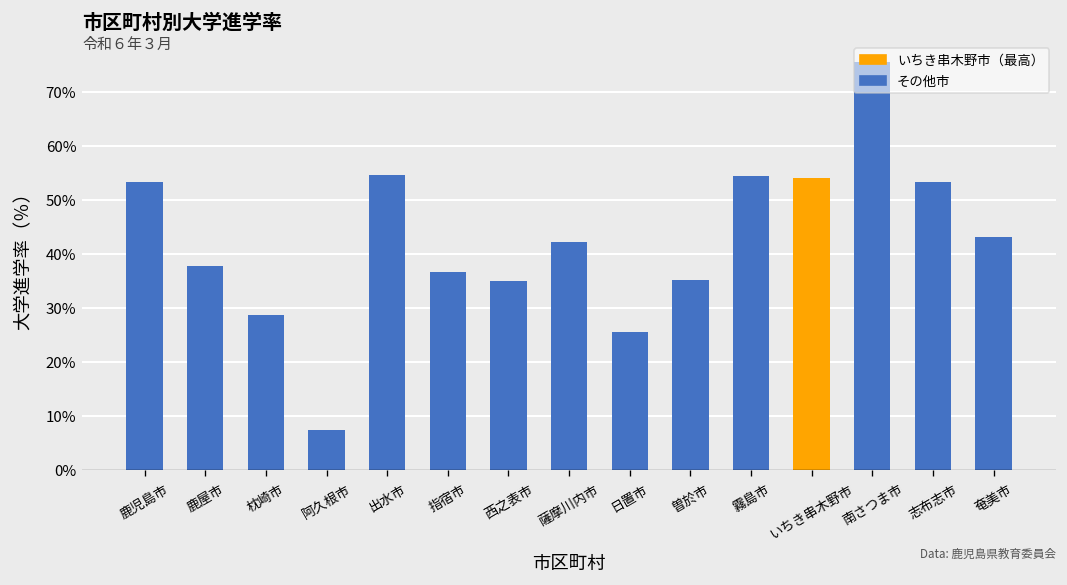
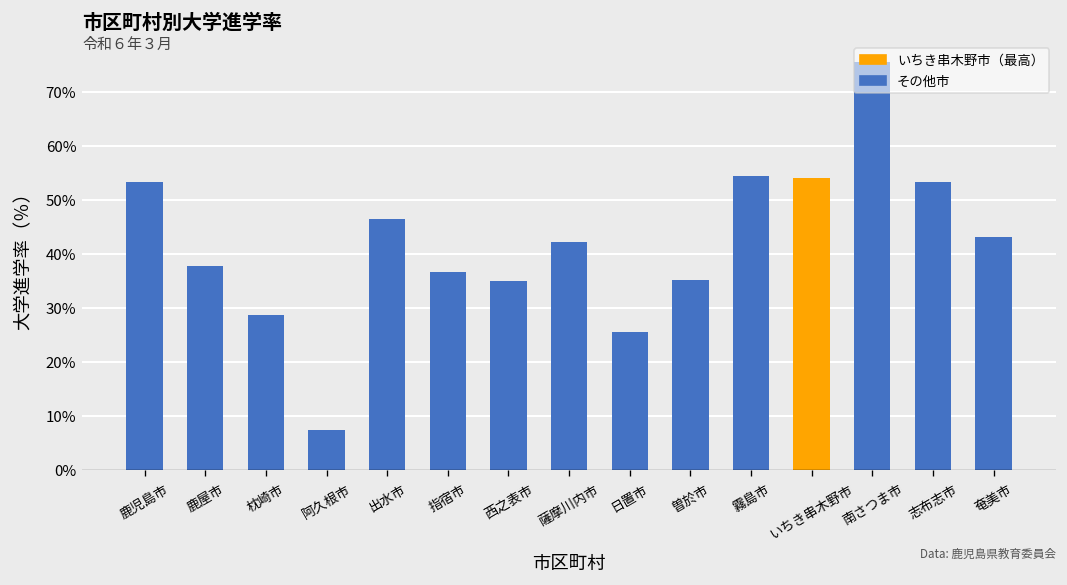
出水市: 55% -> 46%
